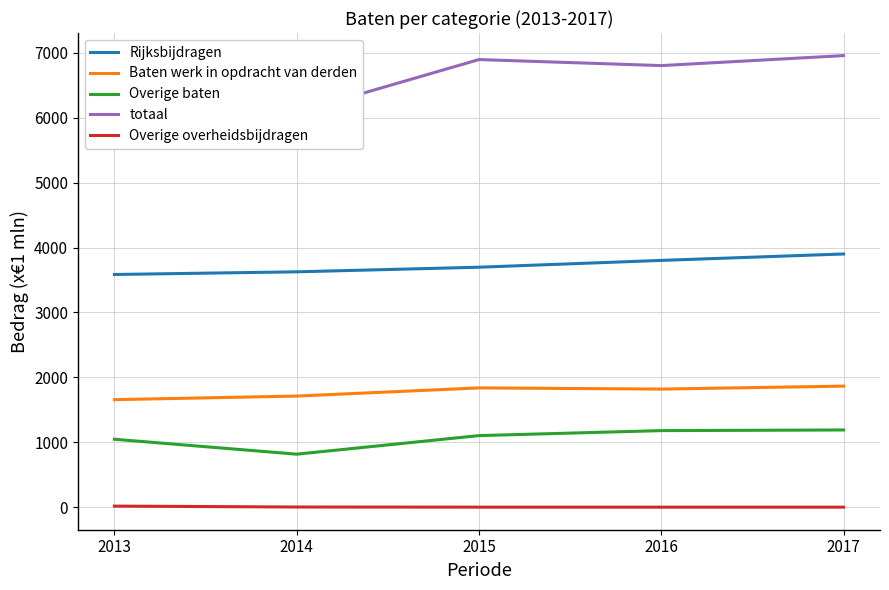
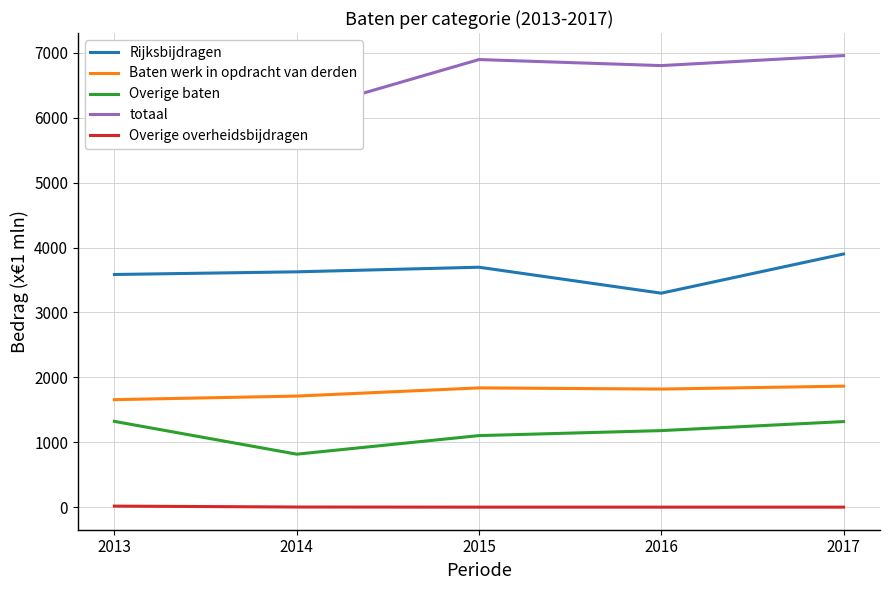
Overige baten, 2013: 1000 -> 1300
Rijksbijdragen, 2016: 3800 -> 3300
Overige baten, 2017: 1200 -> 1300
